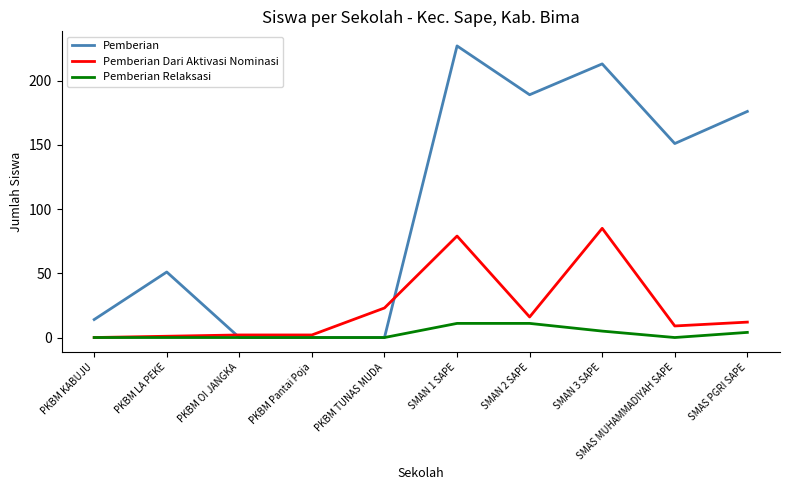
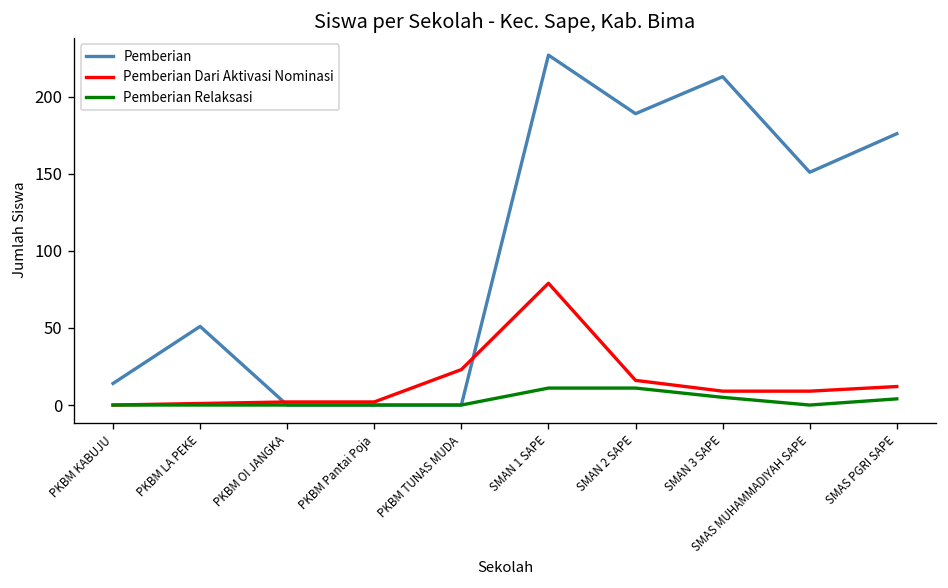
Pemberian Dari Aktivasi Nominasi, SMAN 3 SAPE: 85 -> 9
